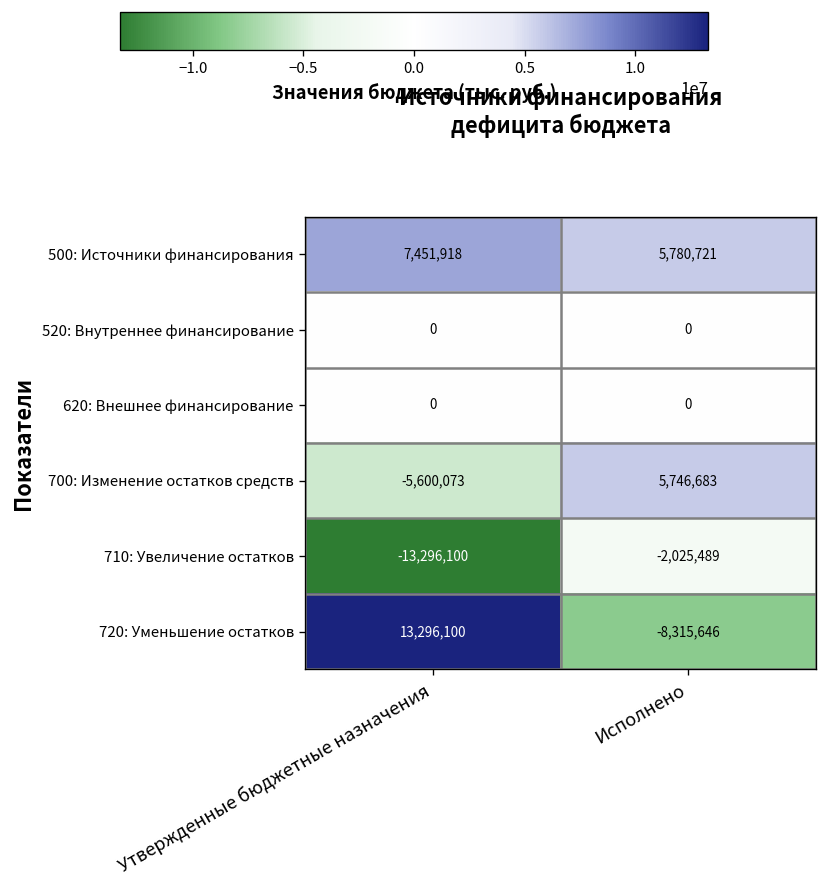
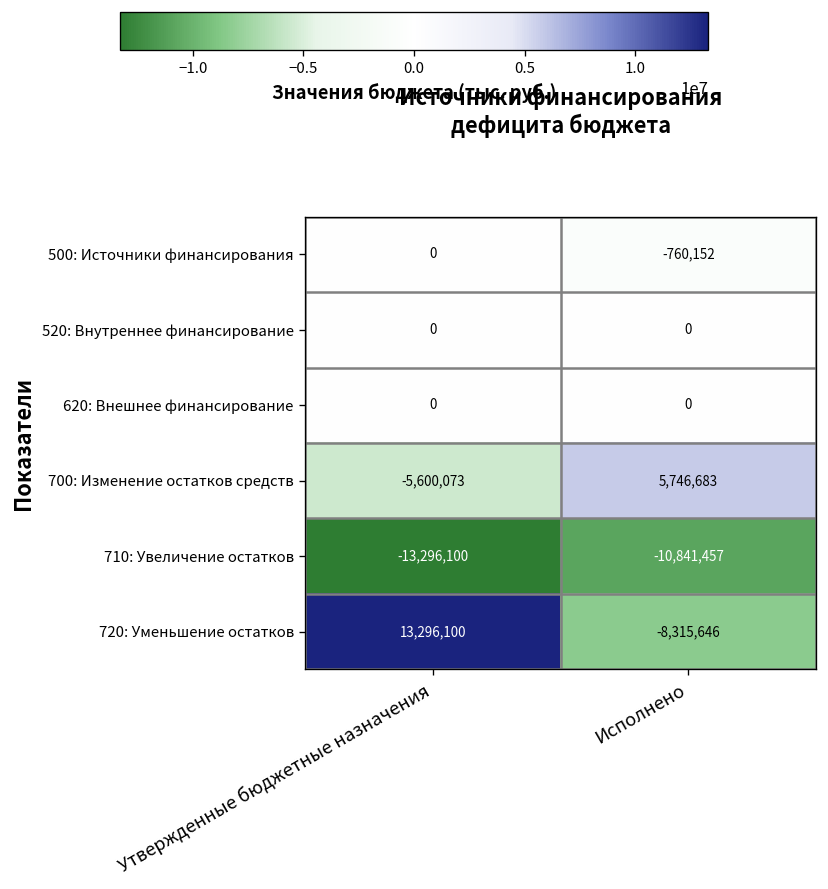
500: Источники финансирования, Утвержденные бюджетные назначения: 7,451,918 -> 0
500: Источники финансирования, Исполнено: 5,780,721 -> -760,152
710: Увеличение остатков, Исполнено: -2,025,489 -> -10,841,457
